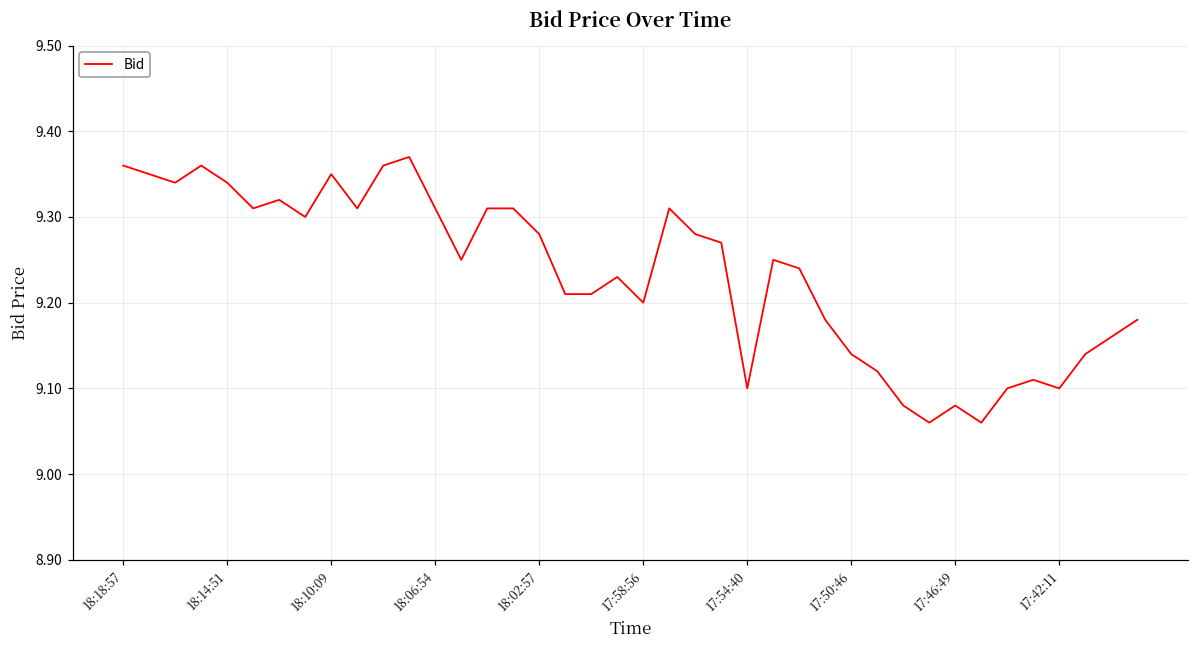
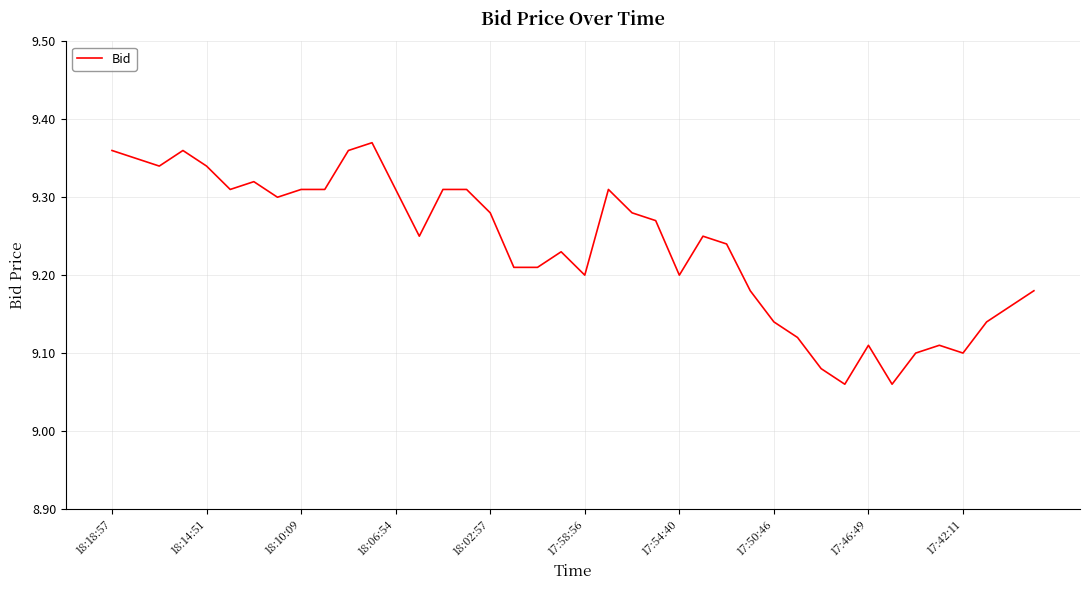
18:10:09: 9.35 -> 9.31
17:54:40: 9.1 -> 9.2
17:46:49: 9.08 -> 9.11
